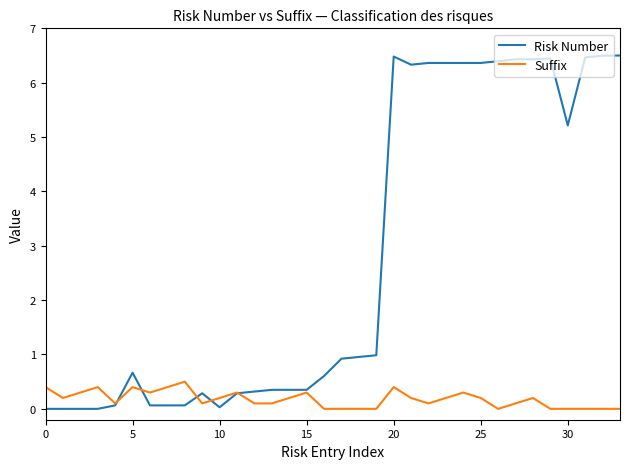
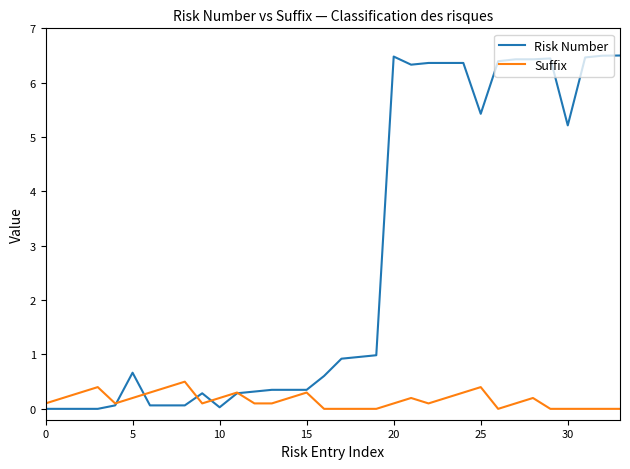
Suffix, 0: 0.4 -> 0.1
Suffix, 5: 0.4 -> 0.2
Suffix, 20: 0.4 -> 0.1
Risk Number, 25: 6.4 -> 5.4
Suffix, 25: 0.2 -> 0.4
